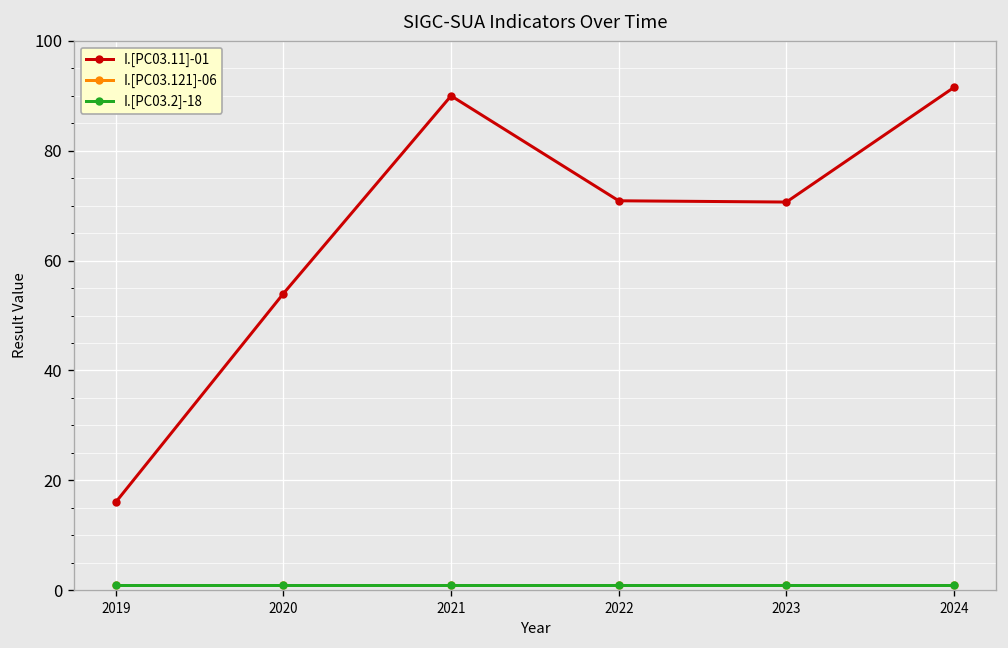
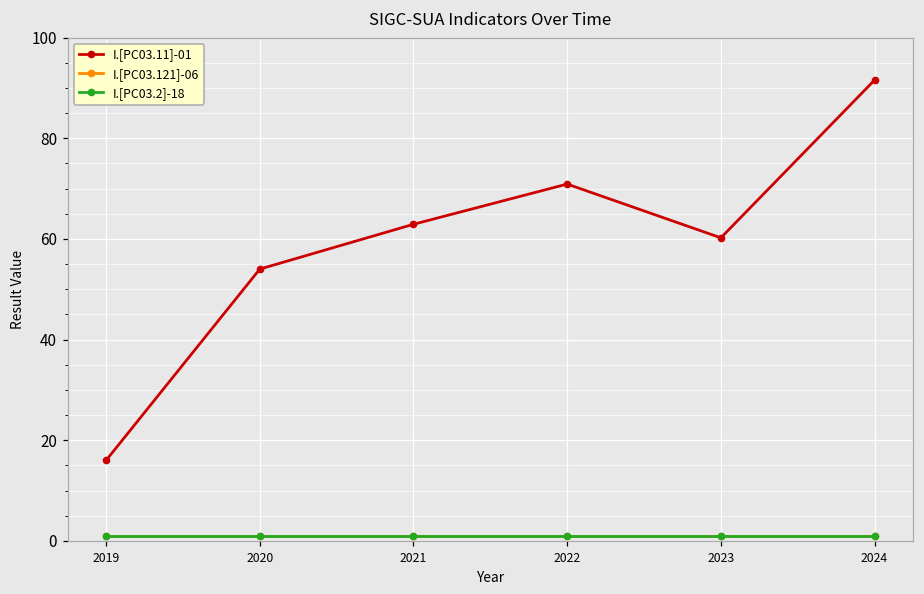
I.[PC03.11]-01, 2021: 90 -> 63
I.[PC03.11]-01, 2023: 71 -> 60
